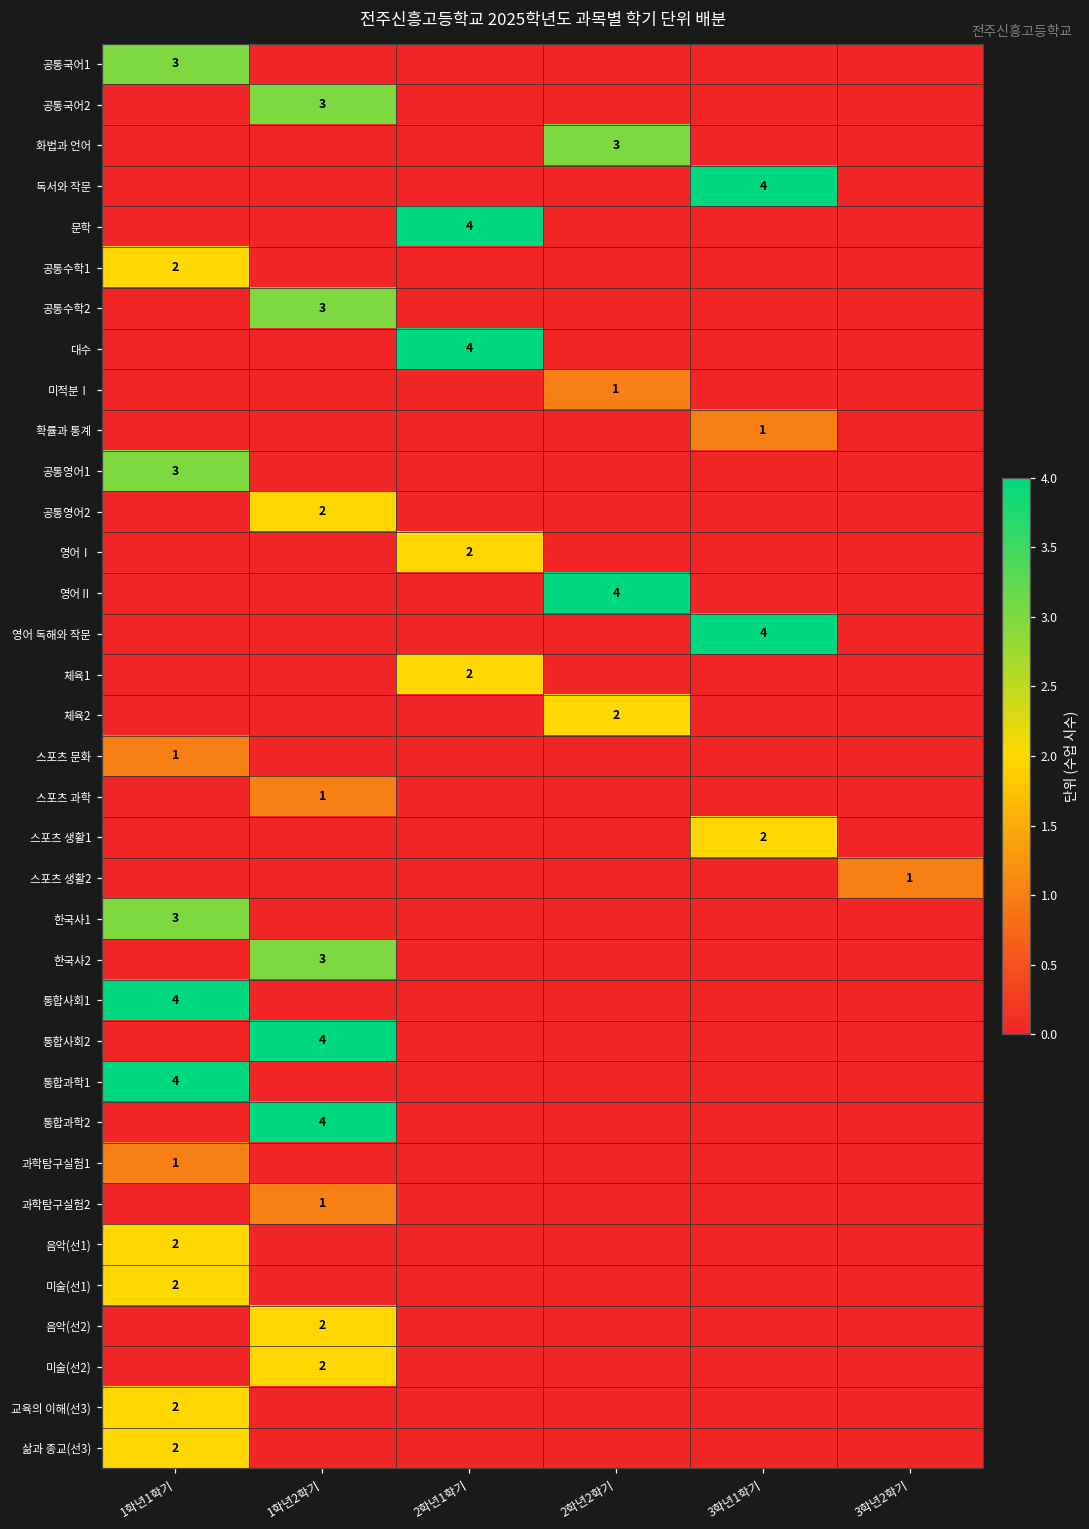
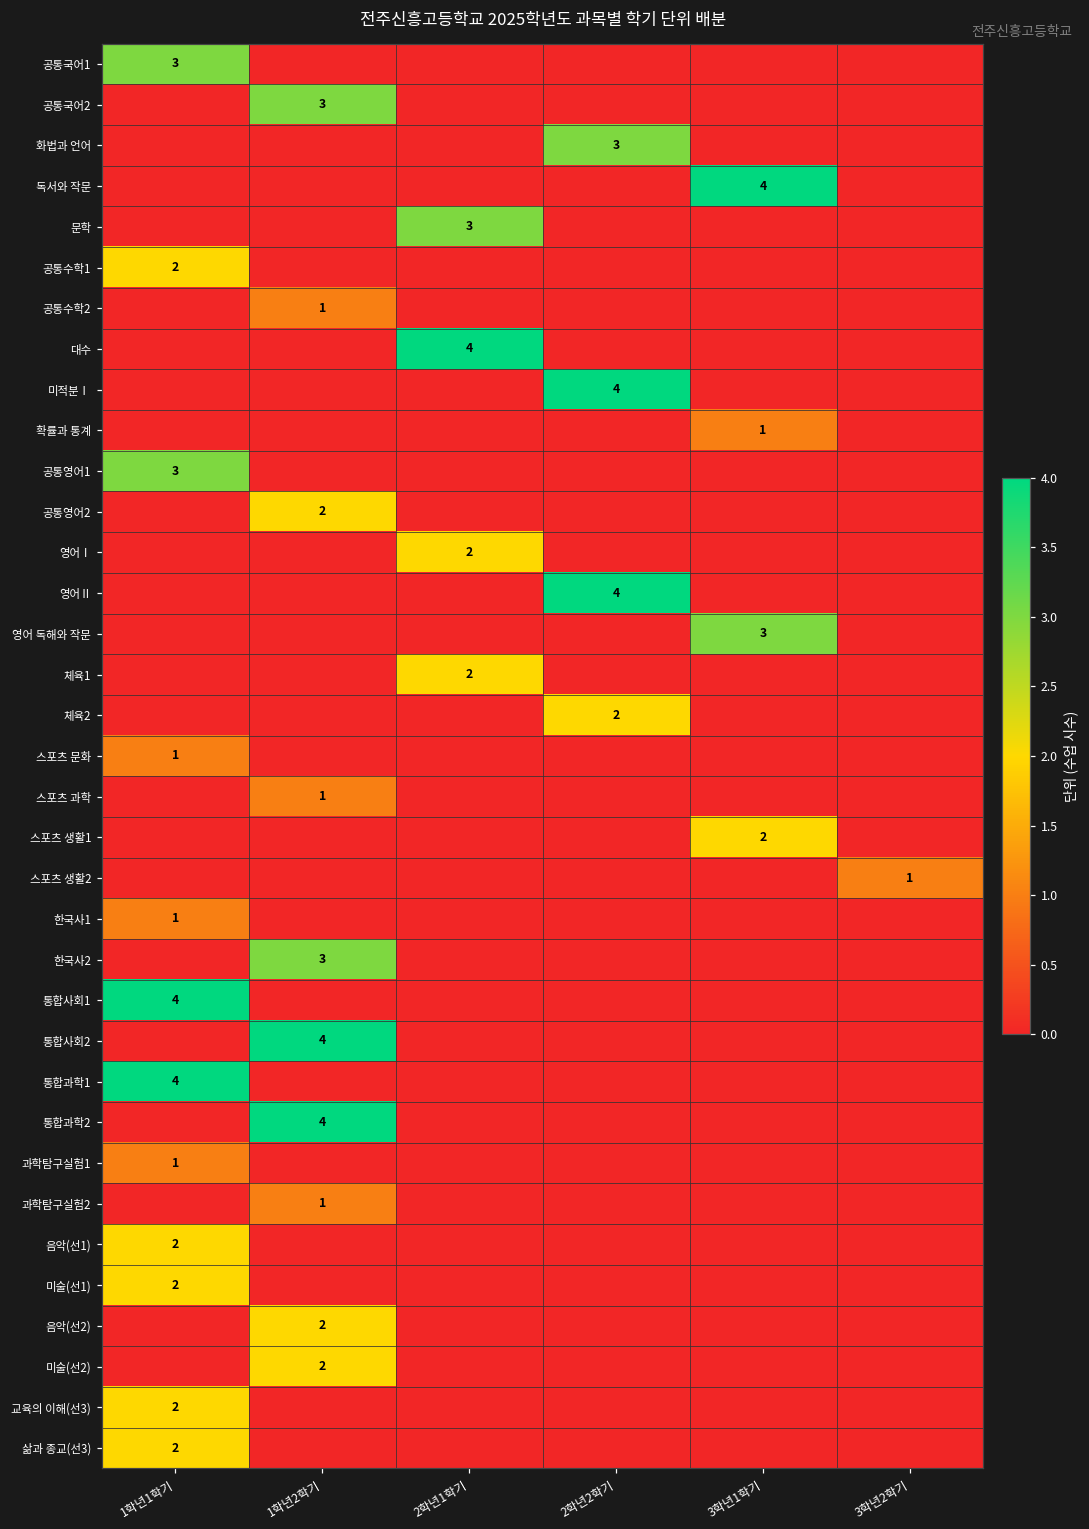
문학, 2학년1학기: 4 -> 3
공통수학2, 1학년2학기: 3 -> 1
미적분Ⅰ, 2학년2학기: 1 -> 4
영어 독해와 작문, 3학년1학기: 4 -> 3
한국사1, 1학년1학기: 3 -> 1
